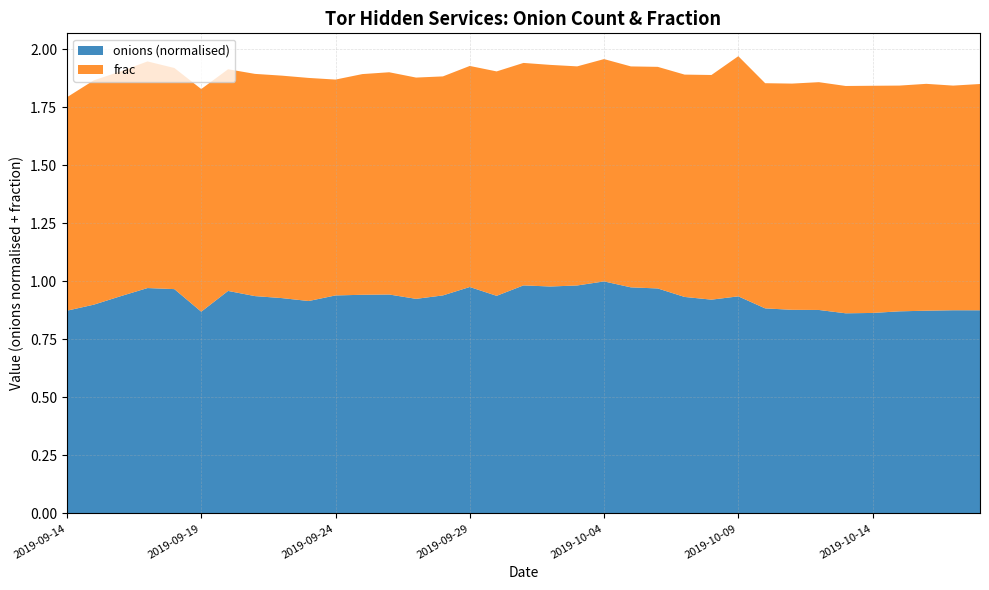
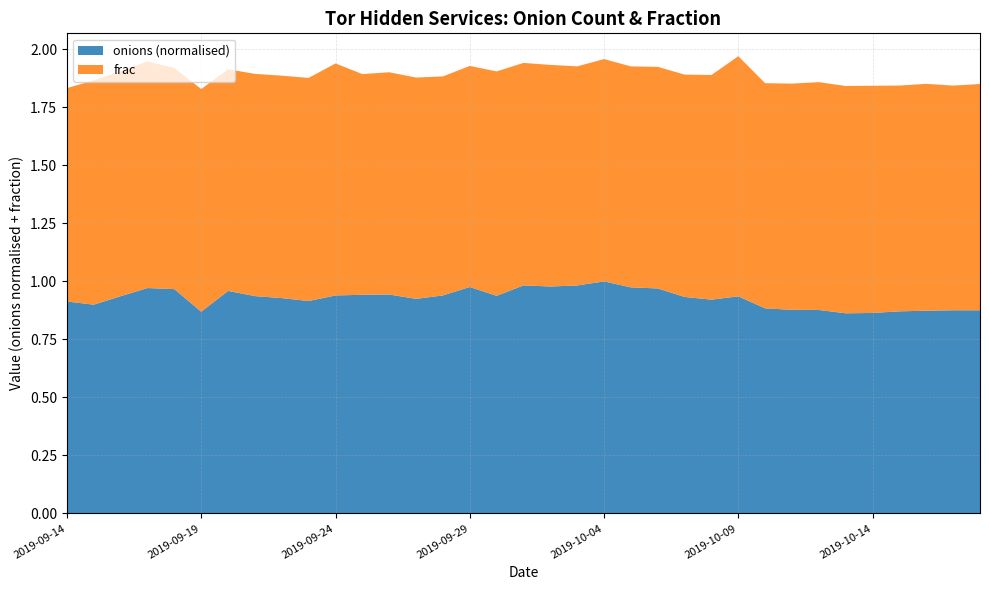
onions (normalised), 2019-09-14: 0.87 -> 0.91
frac, 2019-09-24: 0.93 -> 1.00
